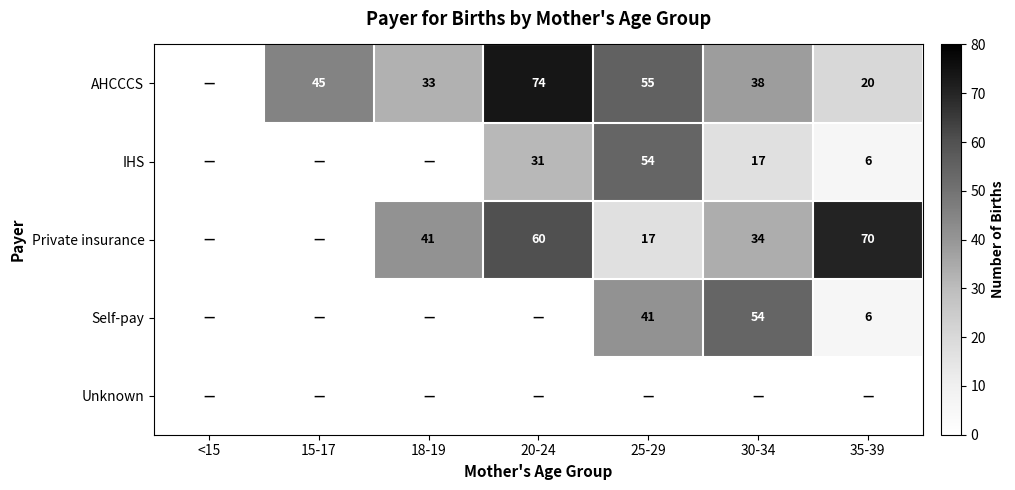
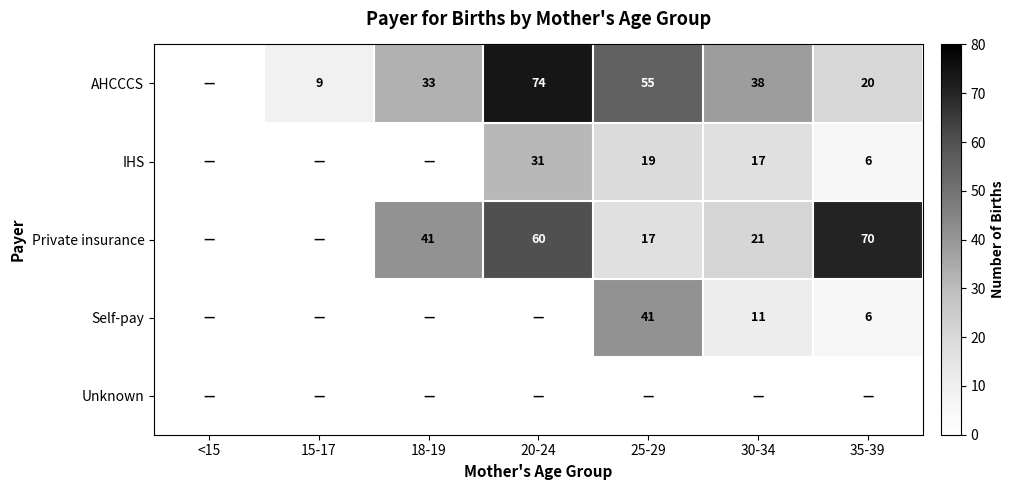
AHCCCS, 15-17: 45 -> 9
IHS, 25-29: 54 -> 19
Private insurance, 30-34: 34 -> 21
Self-pay, 30-34: 54 -> 11
